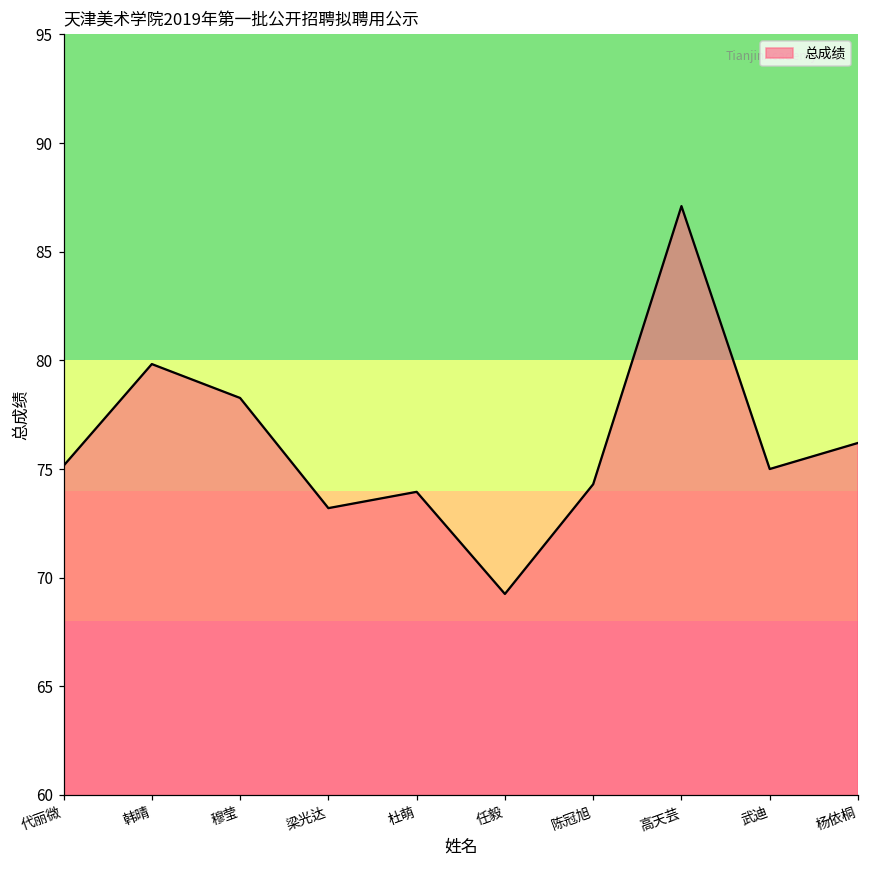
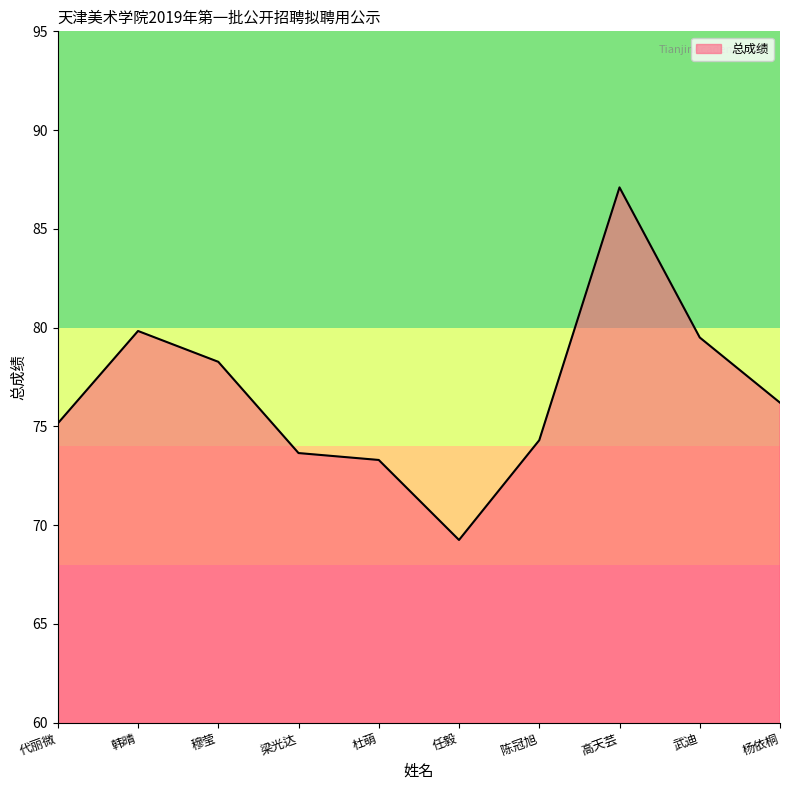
梁光达: 73.2 -> 73.7
杜萌: 74.0 -> 73.3
武迪: 75.0 -> 79.5
